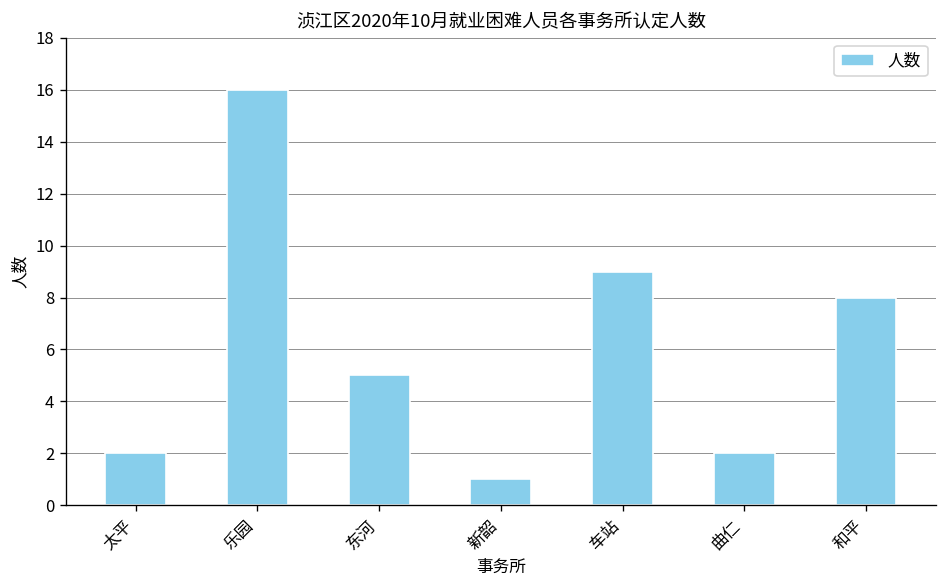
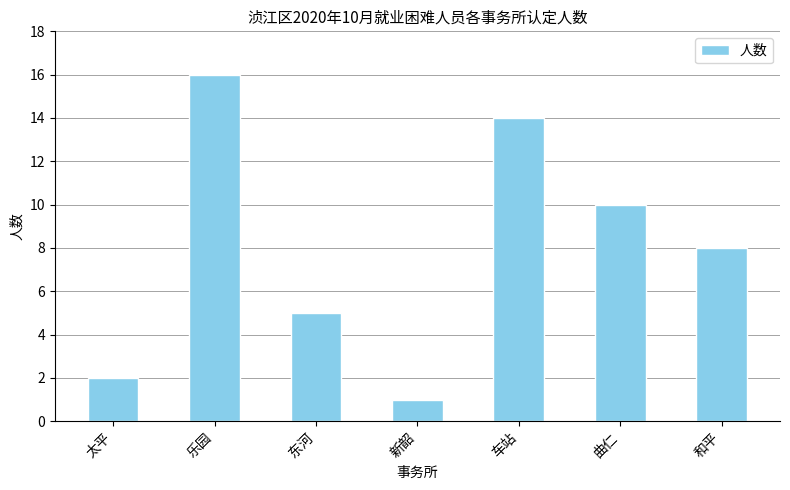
车站: 9 -> 14
曲仁: 2 -> 10
